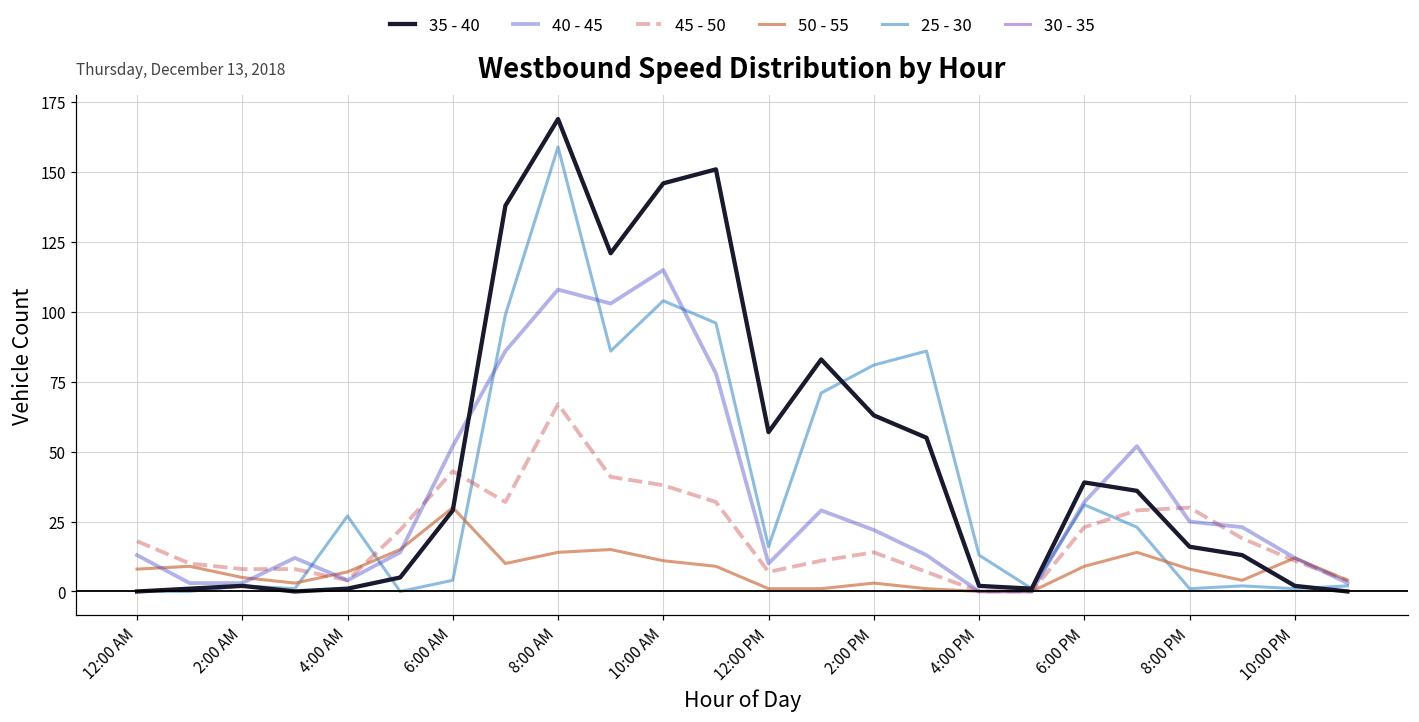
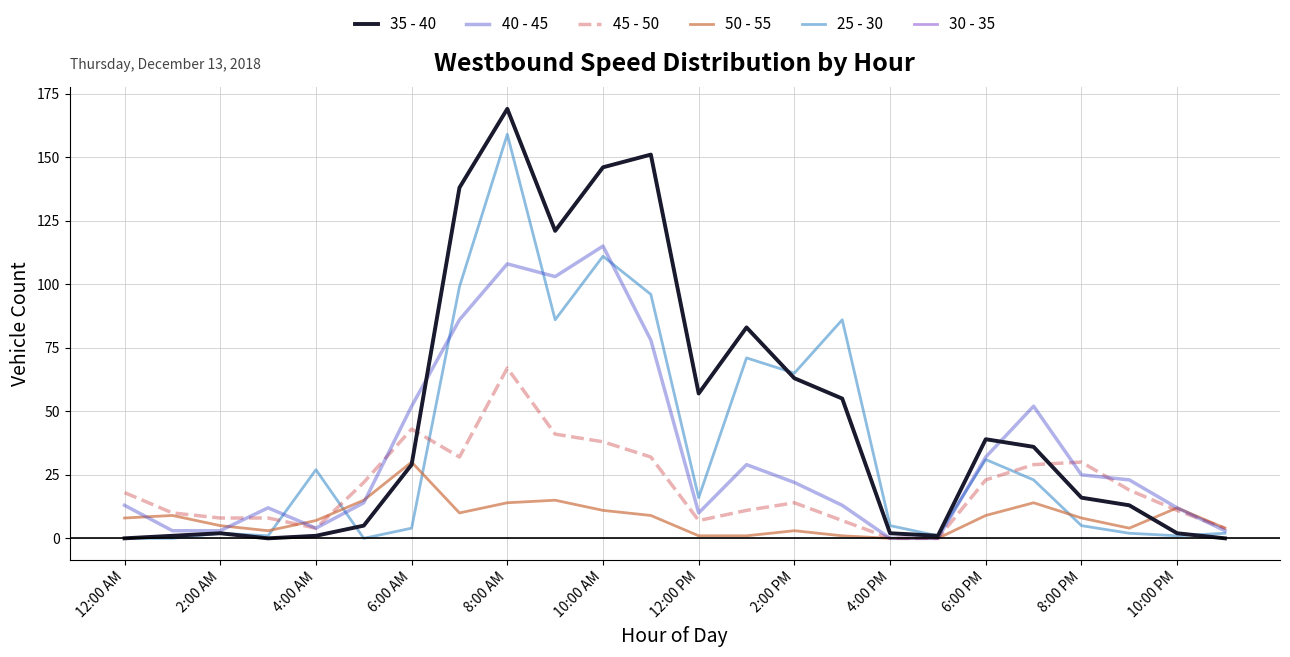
25 - 30, 10:00 AM: 104 -> 111
25 - 30, 2:00 PM: 81 -> 65
25 - 30, 4:00 PM: 13 -> 5
25 - 30, 8:00 PM: 1 -> 5
